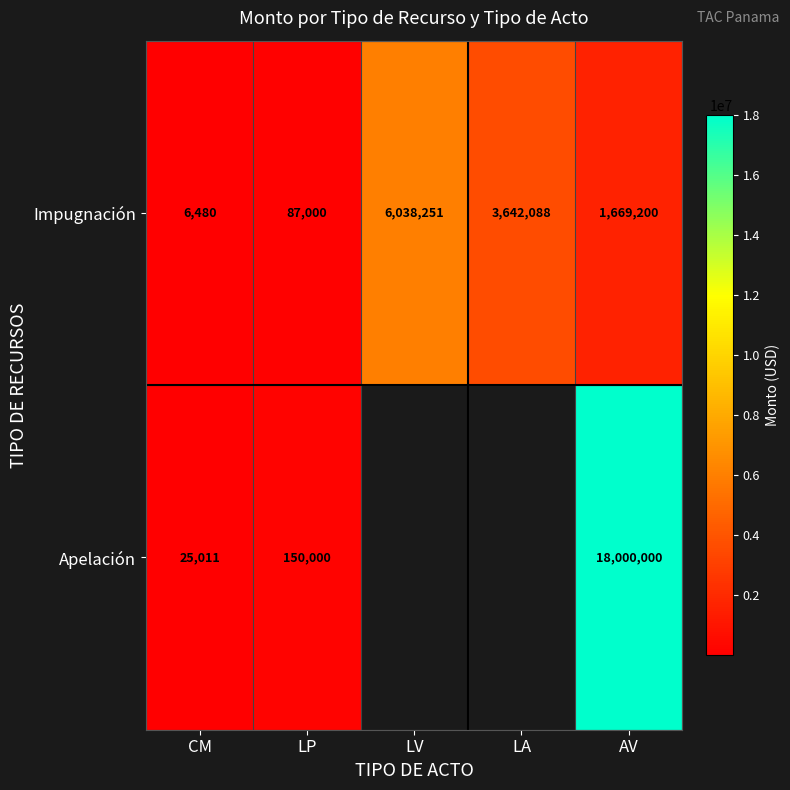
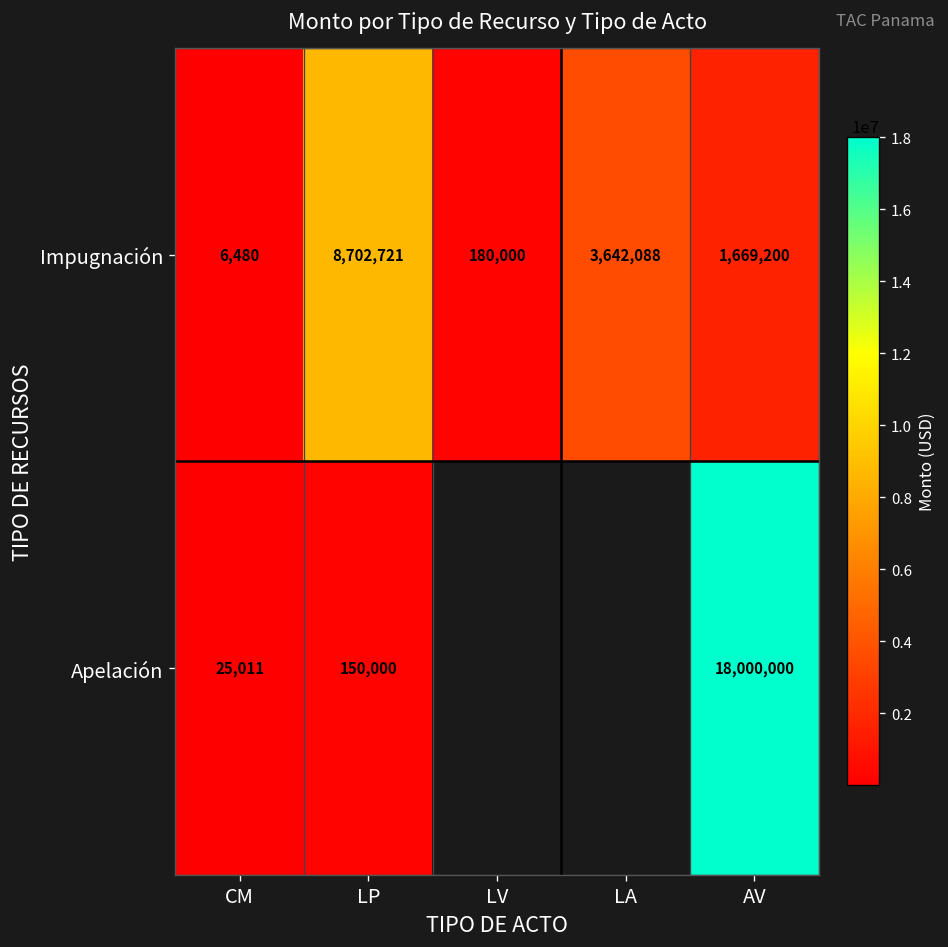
Impugnación, LP: 87,000 -> 8,702,721
Impugnación, LV: 6,038,251 -> 180,000
